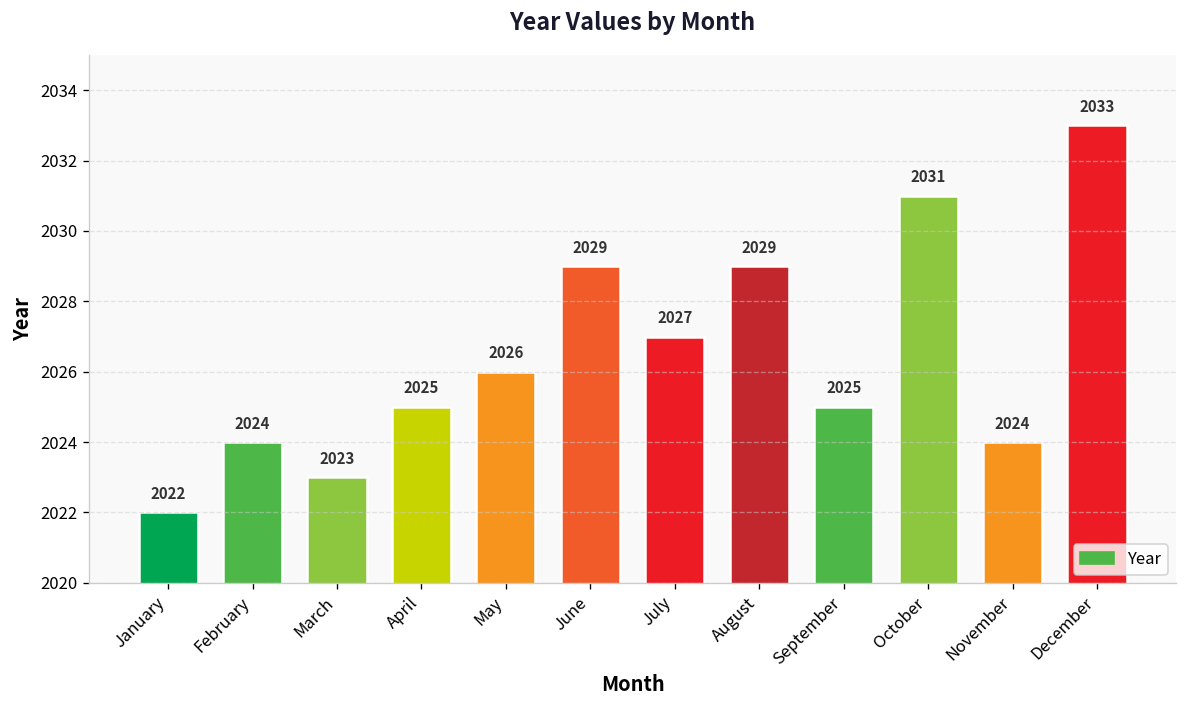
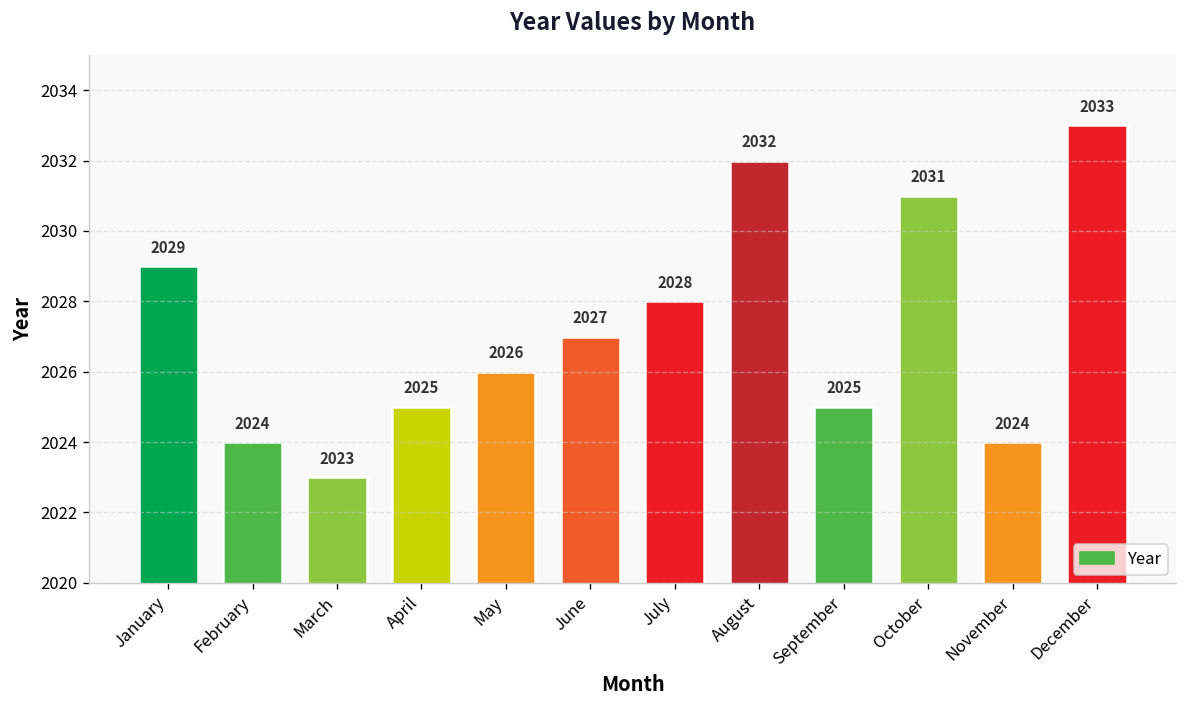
January: 2022 -> 2029
June: 2029 -> 2027
July: 2027 -> 2028
August: 2029 -> 2032
